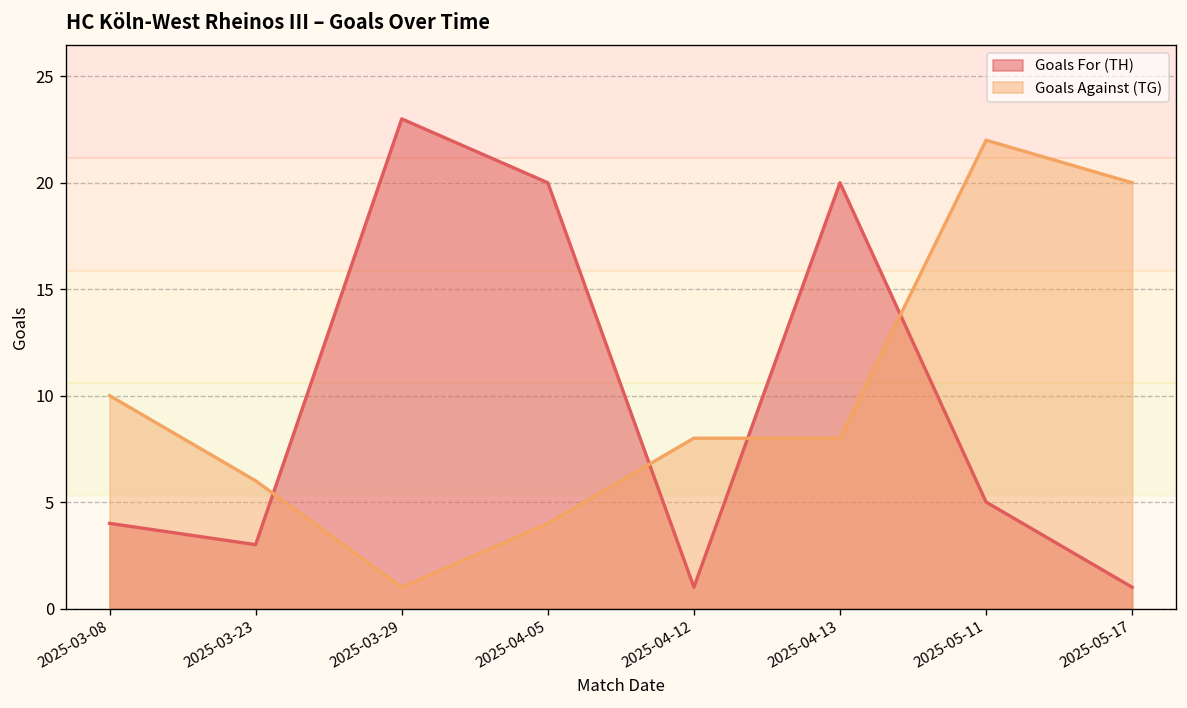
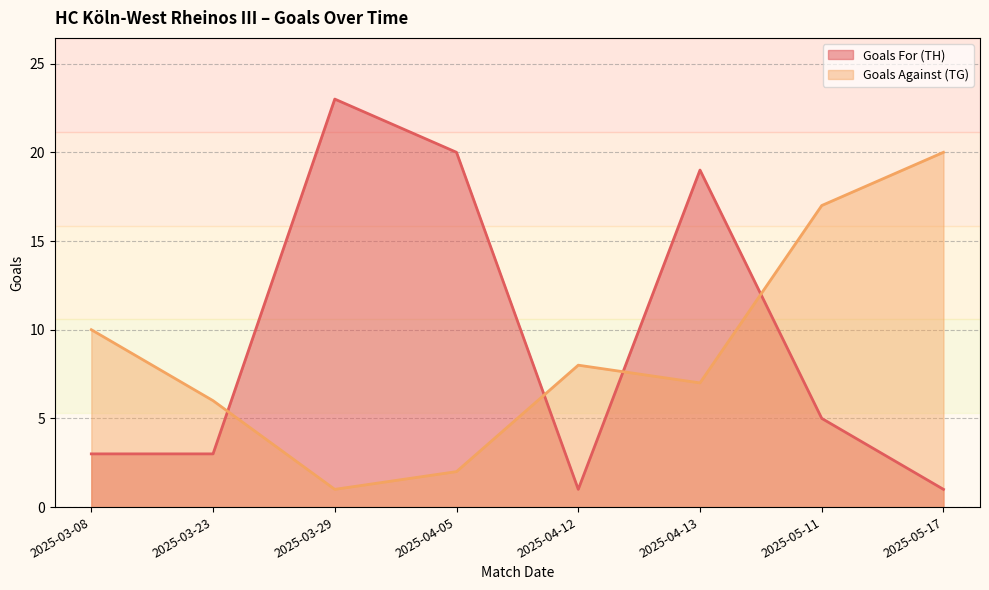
Goals For (TH), 2025-03-08: 4 -> 3
Goals Against (TG), 2025-04-05: 4 -> 2
Goals For (TH), 2025-04-13: 20 -> 19
Goals Against (TG), 2025-04-13: 8 -> 7
Goals Against (TG), 2025-05-11: 22 -> 17
